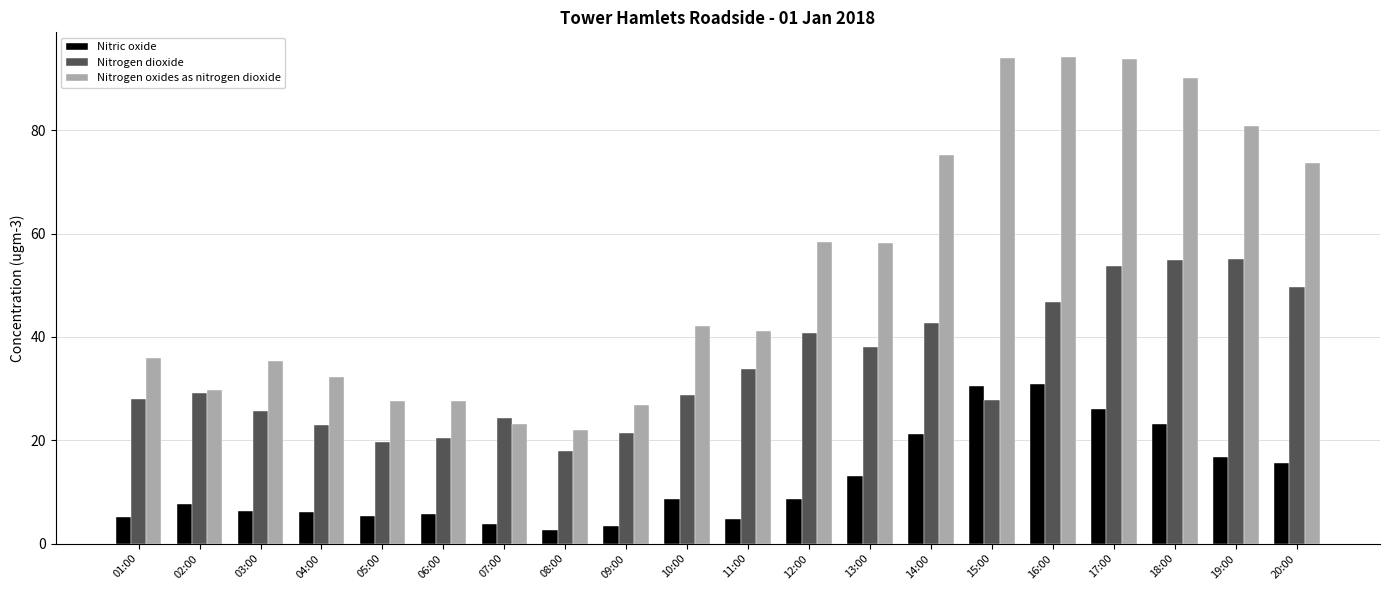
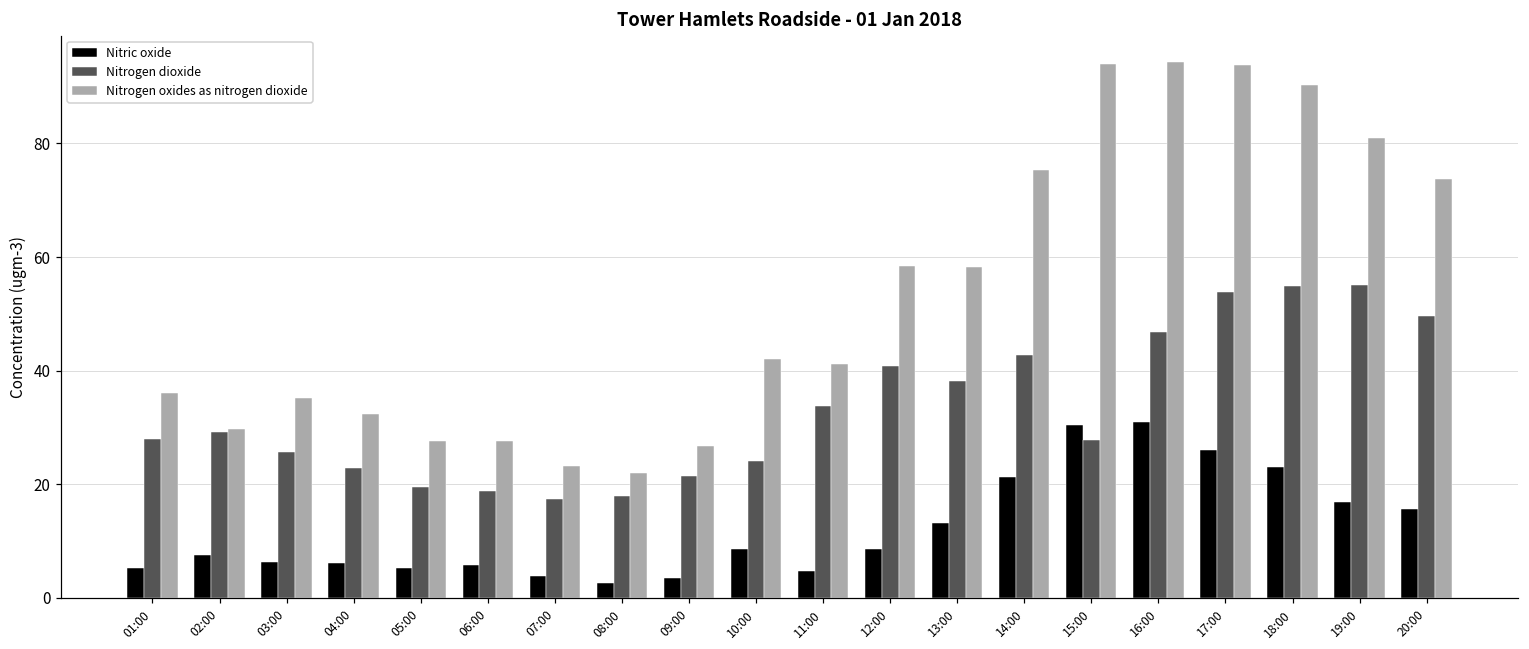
Nitrogen dioxide, 06:00: 20 -> 19
Nitrogen dioxide, 07:00: 24 -> 17
Nitrogen dioxide, 10:00: 29 -> 24
